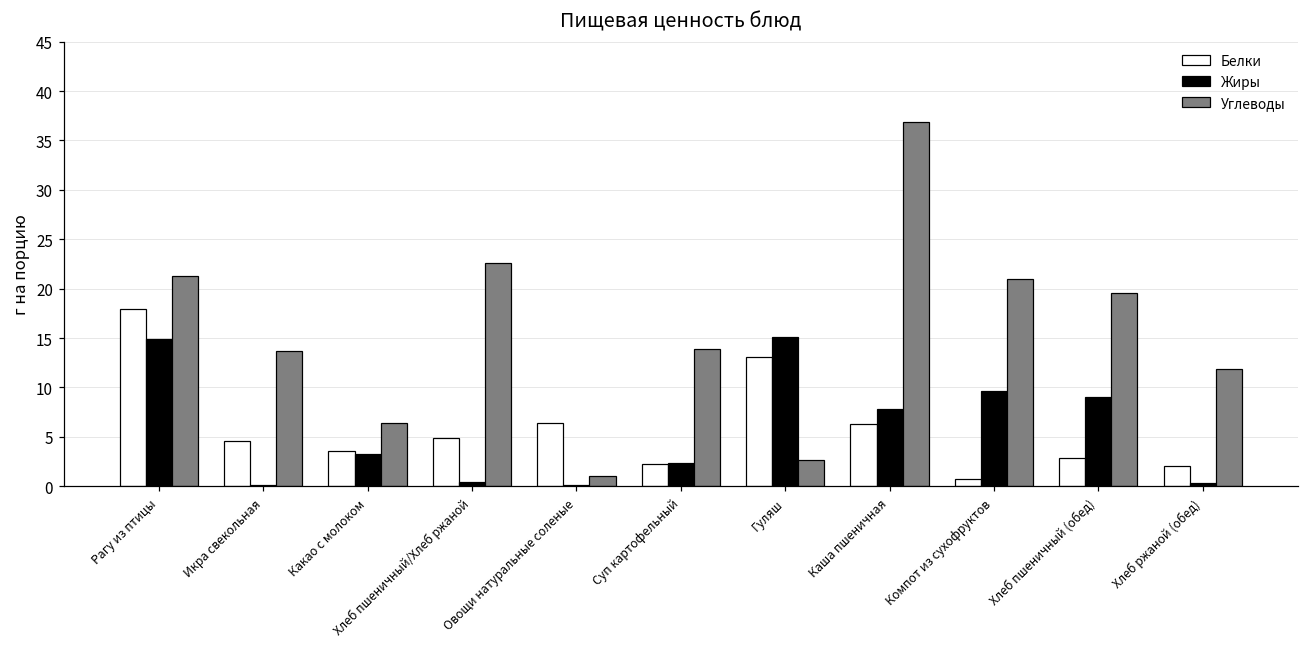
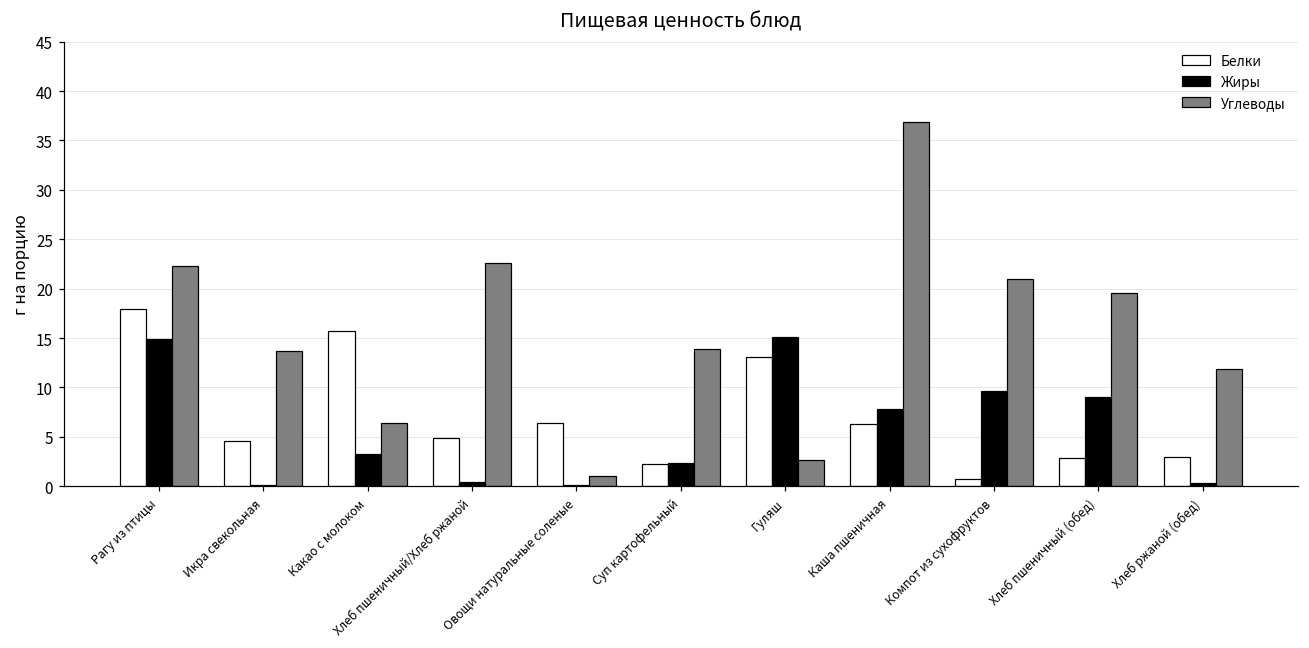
Углеводы, Рагу из птицы: 21 -> 22
Белки, Какао с молоком: 4 -> 16
Белки, Хлеб ржаной (обед): 2 -> 3
